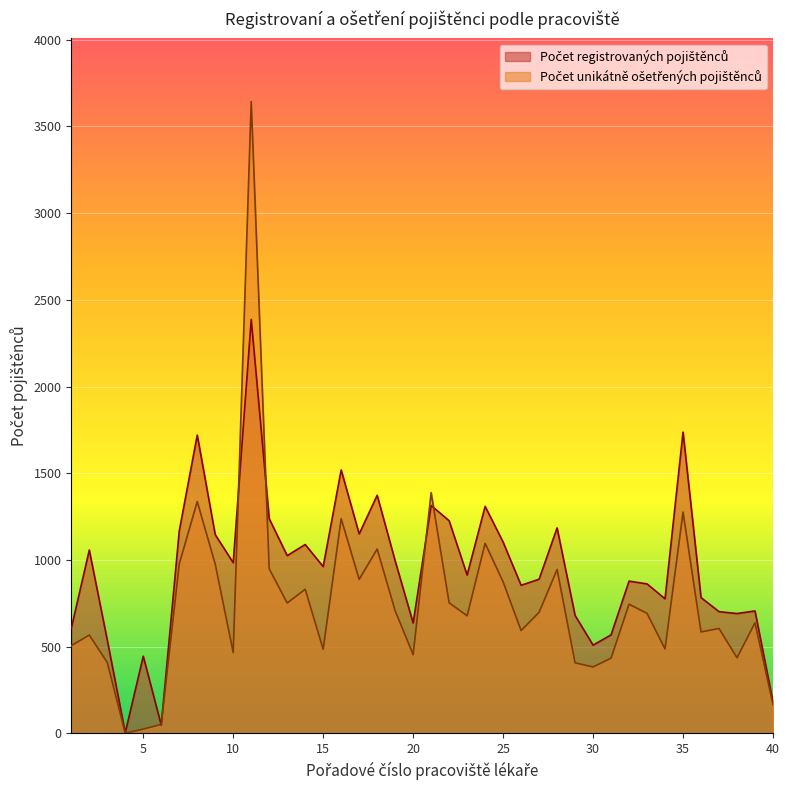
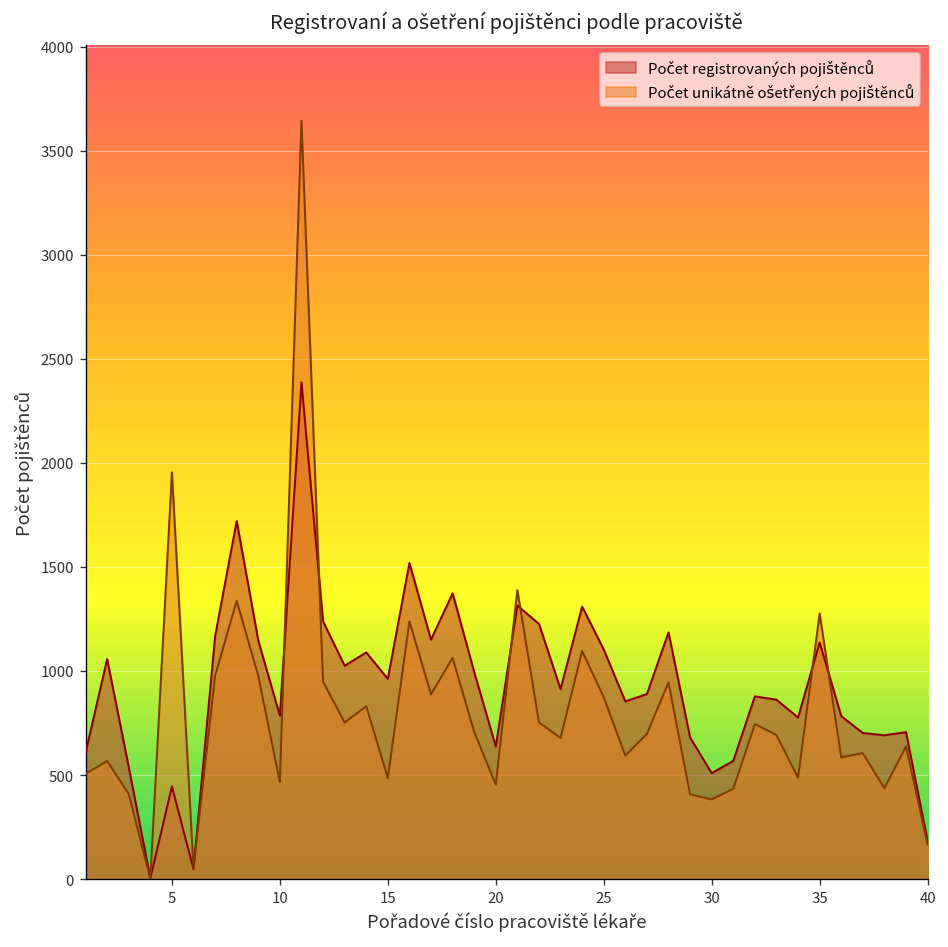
Počet unikátně ošetřených pojištěnců, 5: 30 -> 1950
Počet registrovaných pojištěnců, 10: 980 -> 790
Počet registrovaných pojištěnců, 35: 1740 -> 1140
